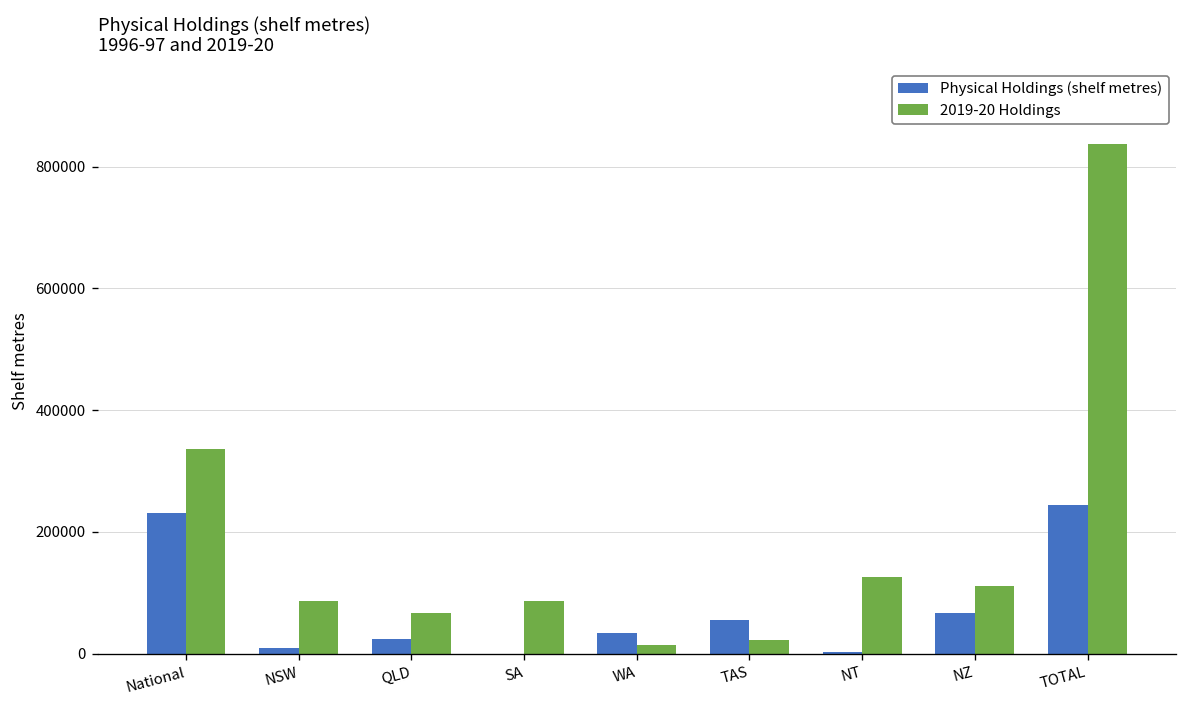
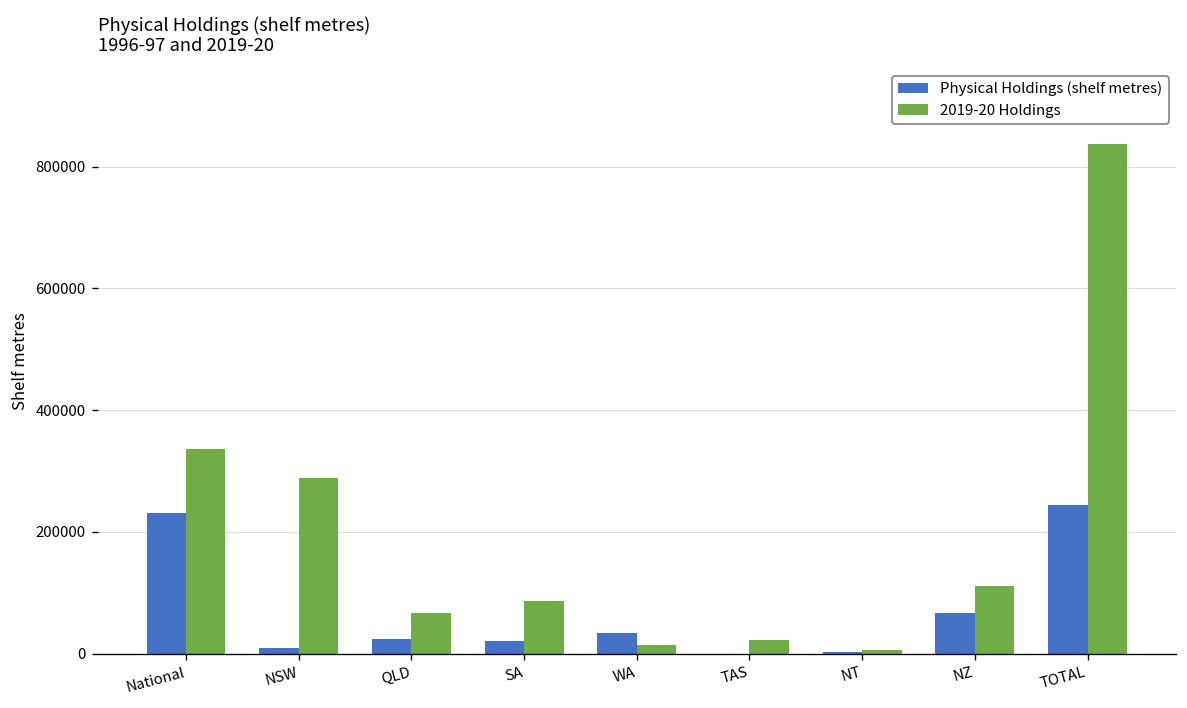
2019-20 Holdings, NSW: 90000 -> 290000
Physical Holdings (shelf metres), SA: 0 -> 20000
Physical Holdings (shelf metres), TAS: 60000 -> 0
2019-20 Holdings, NT: 130000 -> 10000
